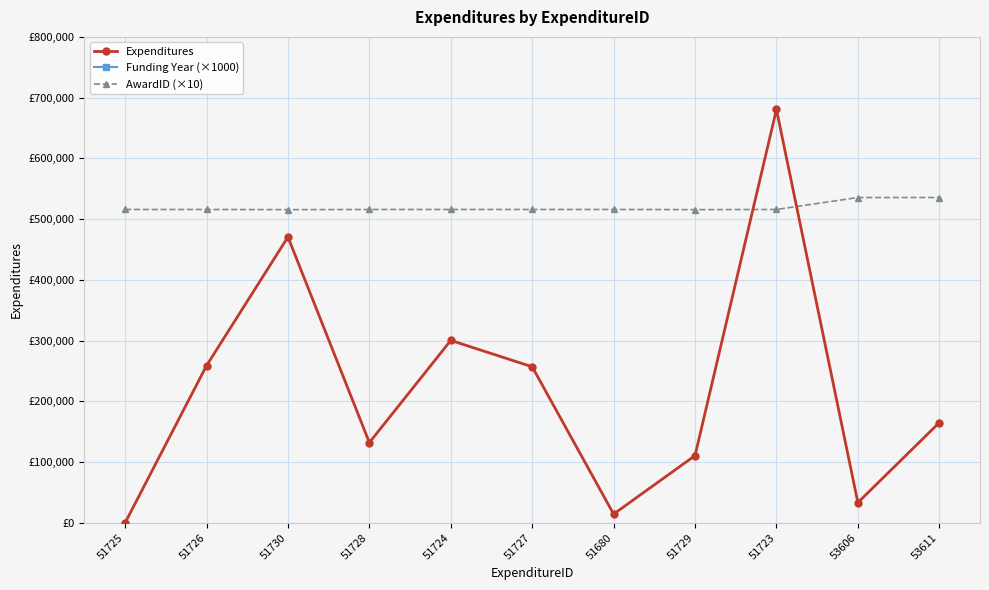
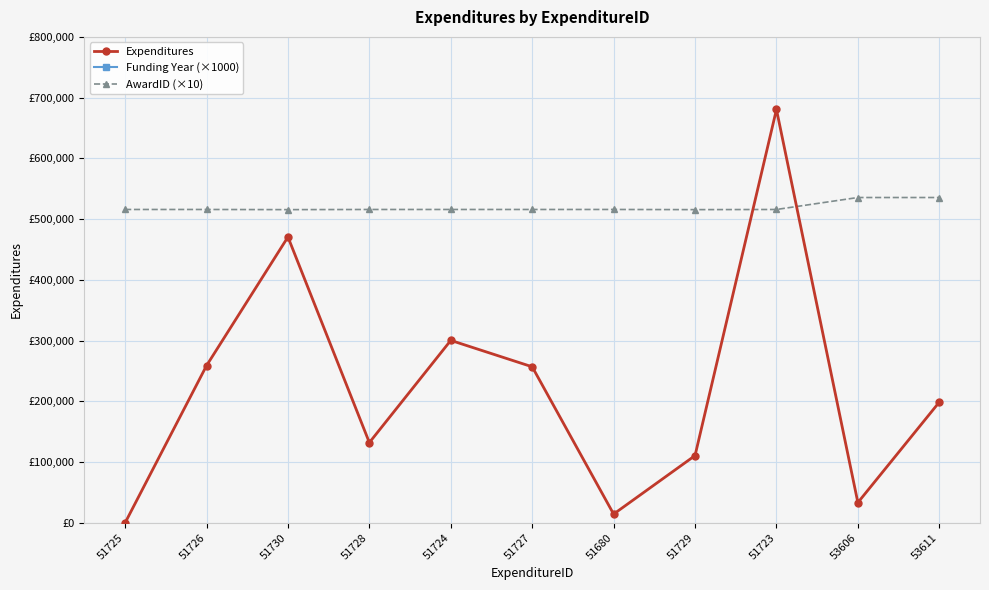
Expenditures, 53611: £160,000 -> £200,000
